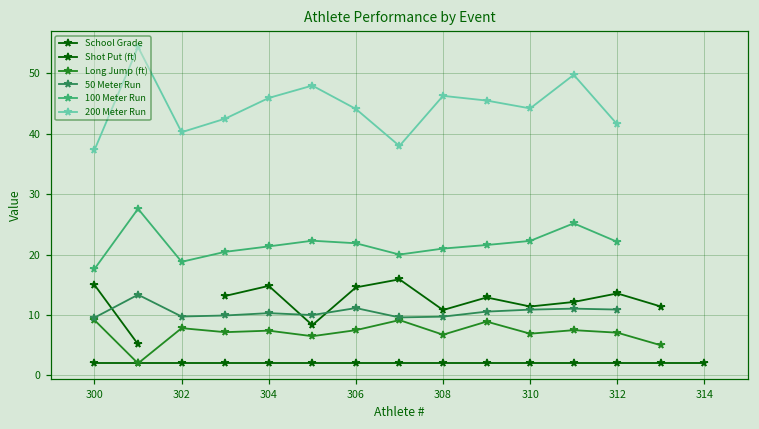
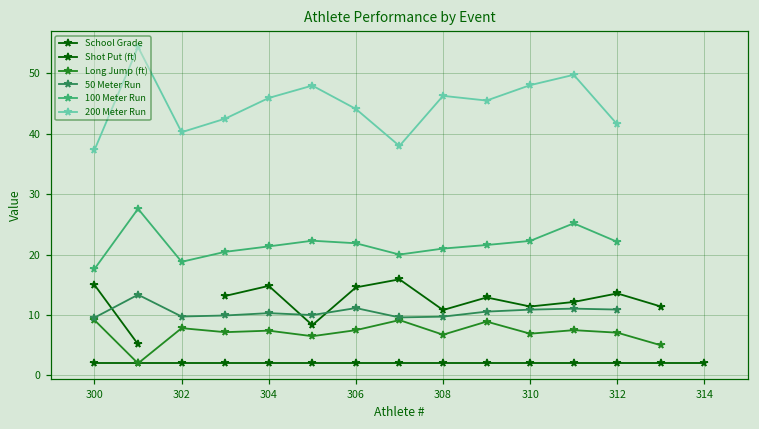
200 Meter Run, 310: 44 -> 48
